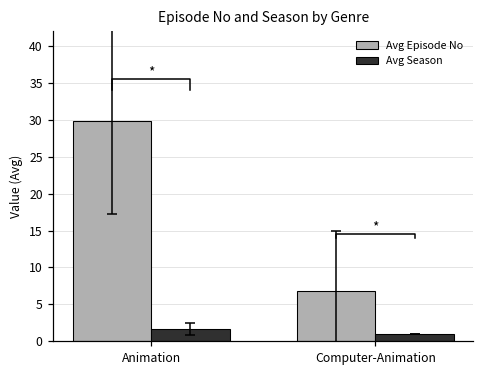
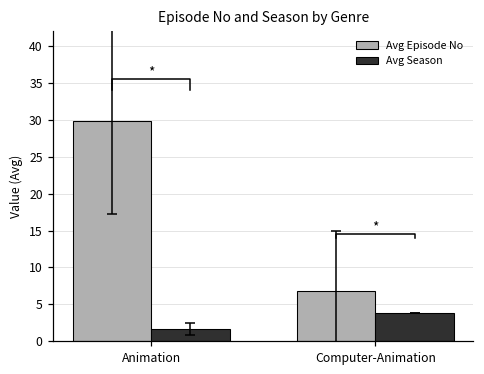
Avg Season, Computer-Animation: 1 -> 4
